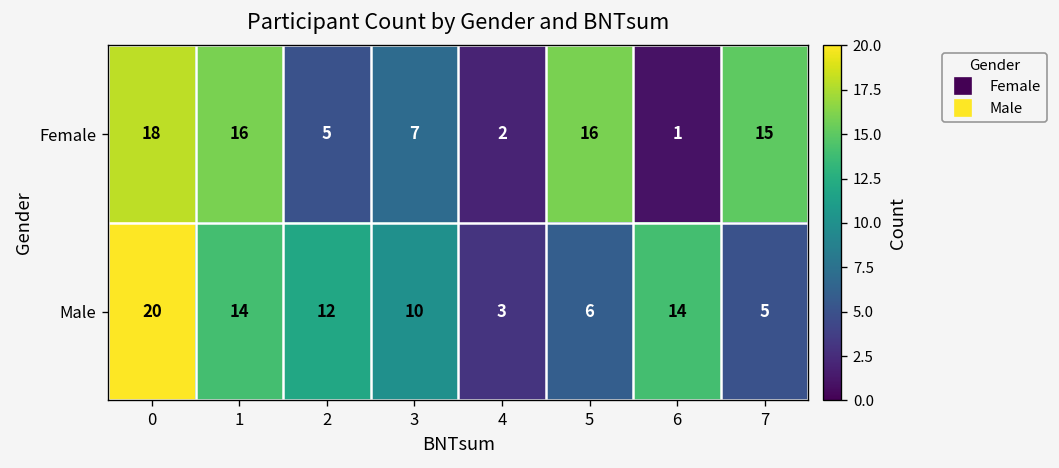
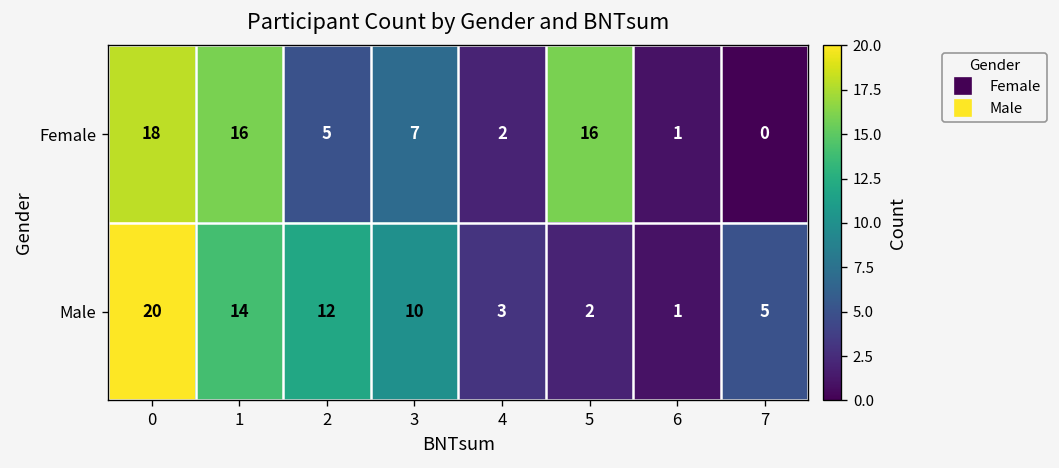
Female, 7: 15 -> 0
Male, 5: 6 -> 2
Male, 6: 14 -> 1
